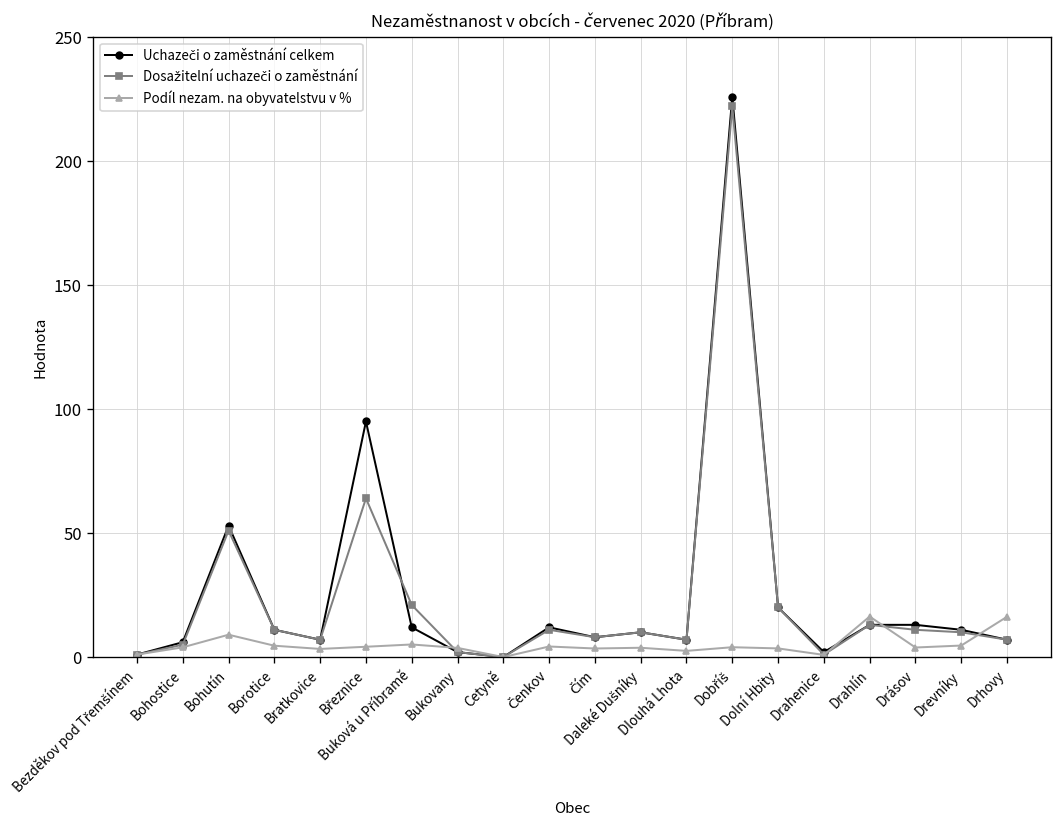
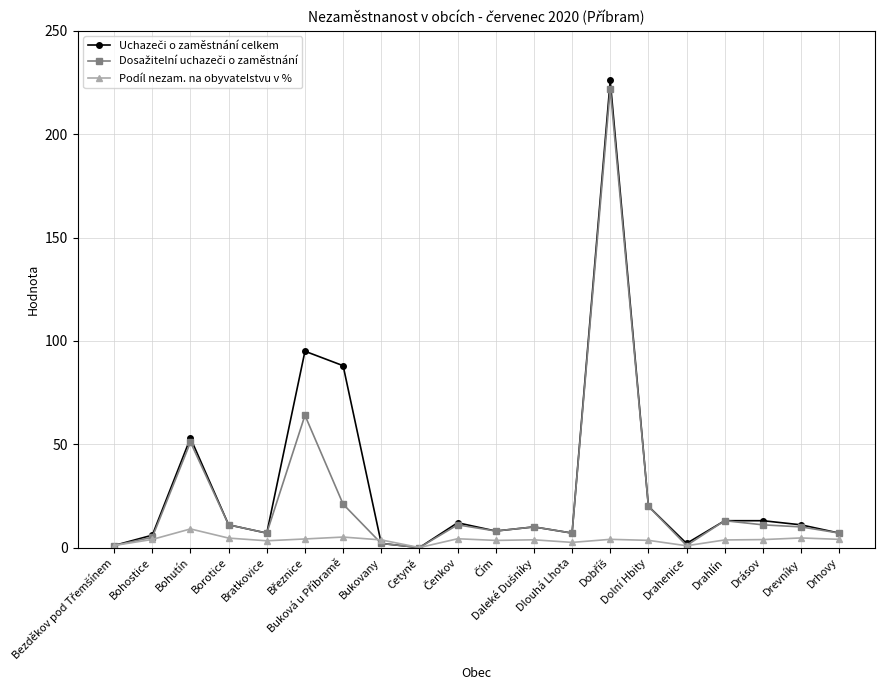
Uchazeči o zaměstnání celkem, Buková u Příbramě: 12 -> 88
Podíl nezam. na obyvatelstvu v %, Drahlín: 16 -> 4
Podíl nezam. na obyvatelstvu v %, Drhovy: 16 -> 4
